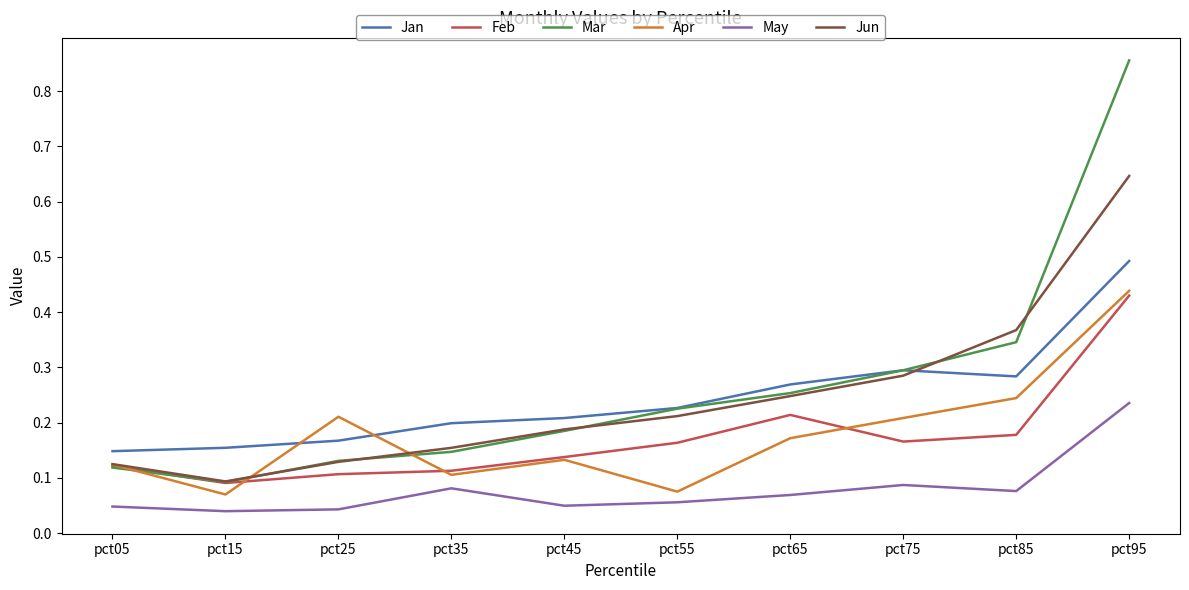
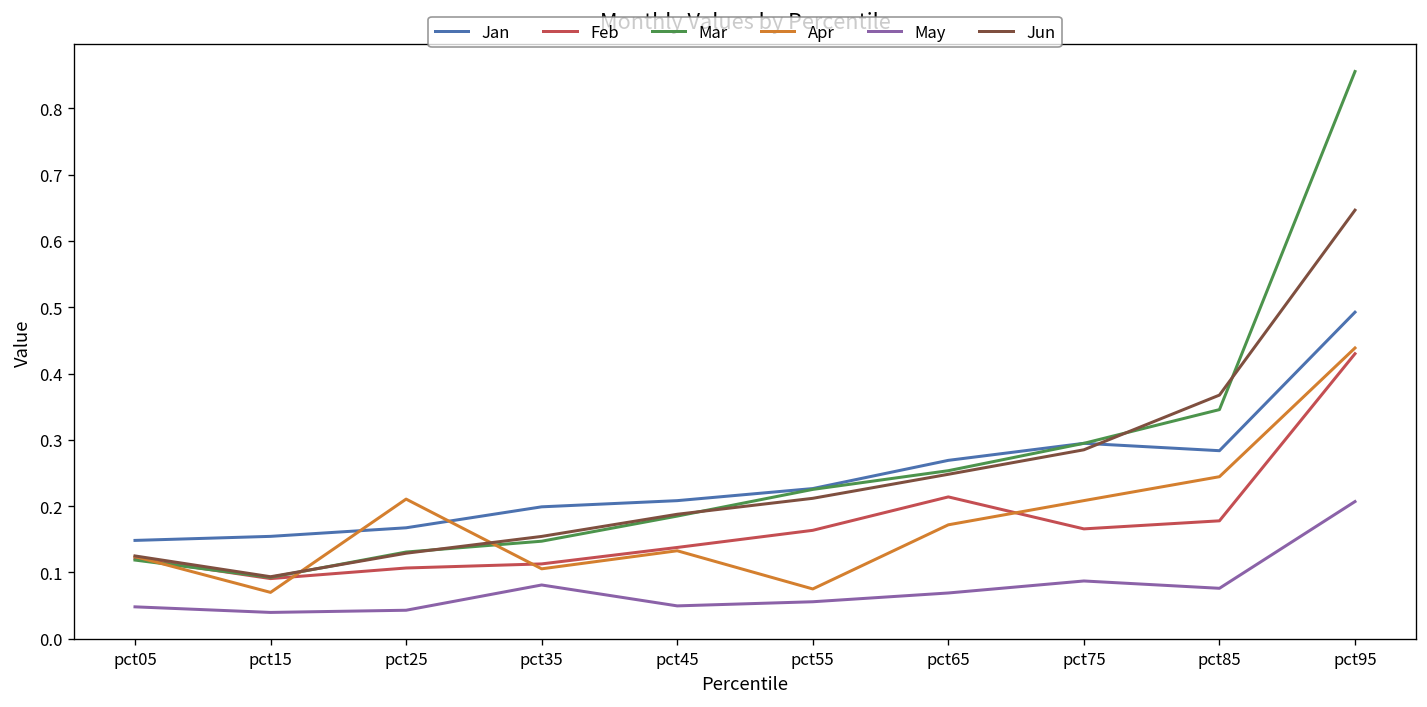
May, pct95: 0.24 -> 0.21
